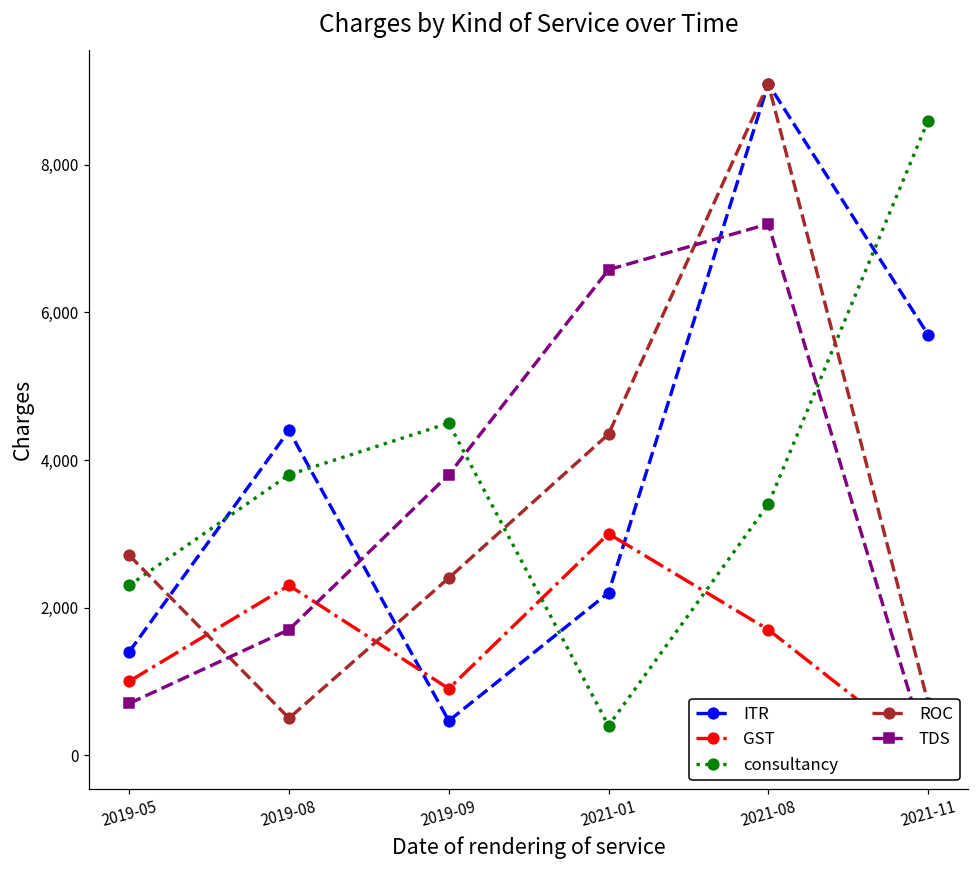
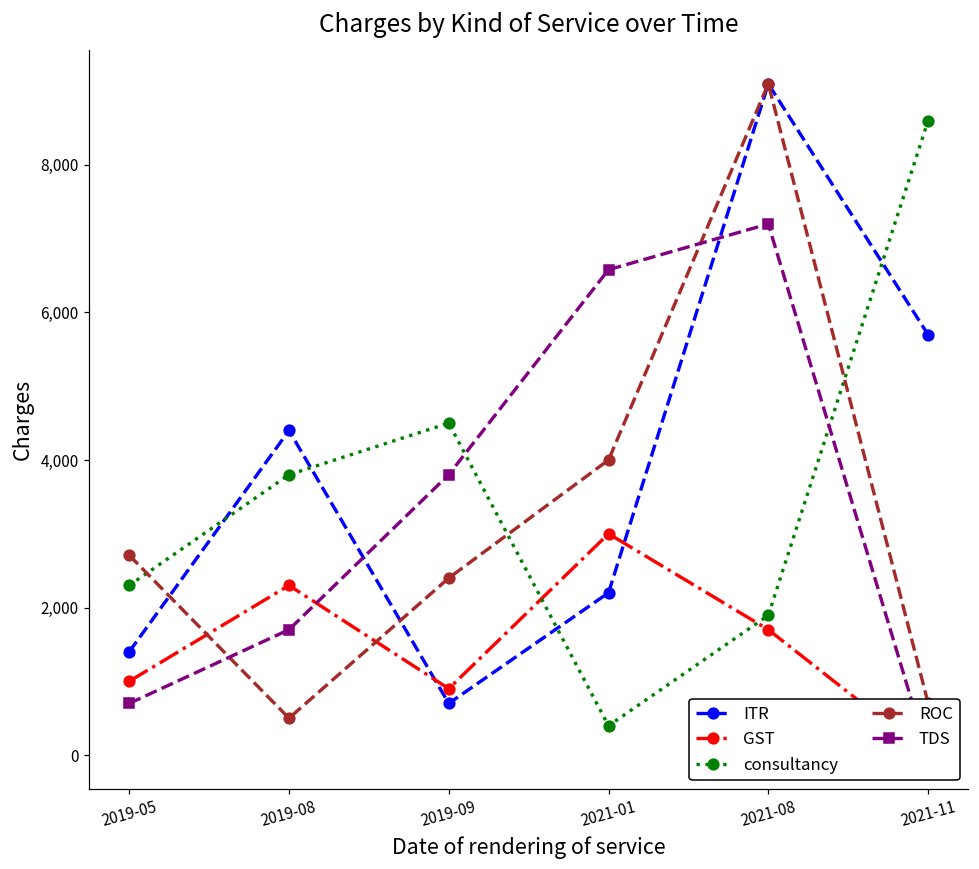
ITR, 2019-09: 500 -> 700
ROC, 2021-01: 4,400 -> 4,000
consultancy, 2021-08: 3,400 -> 1,900
